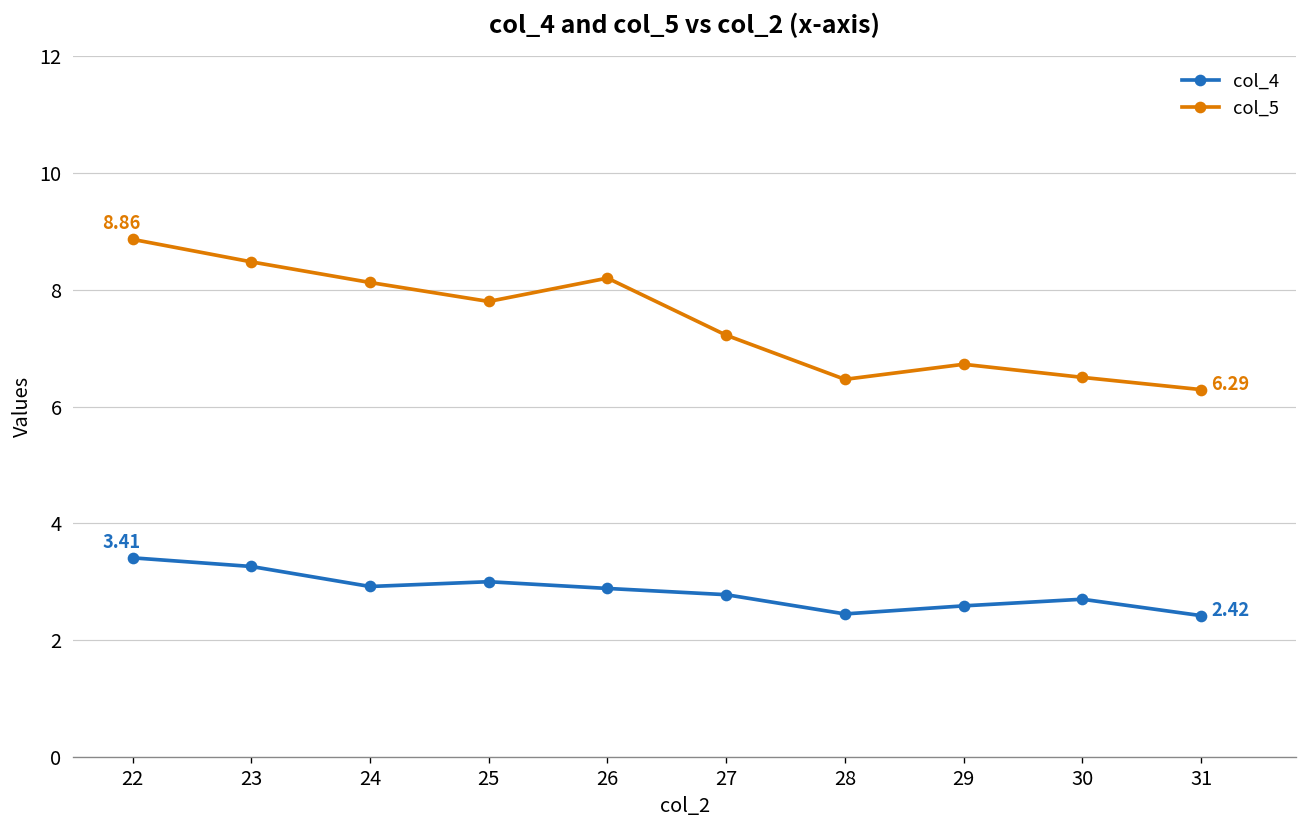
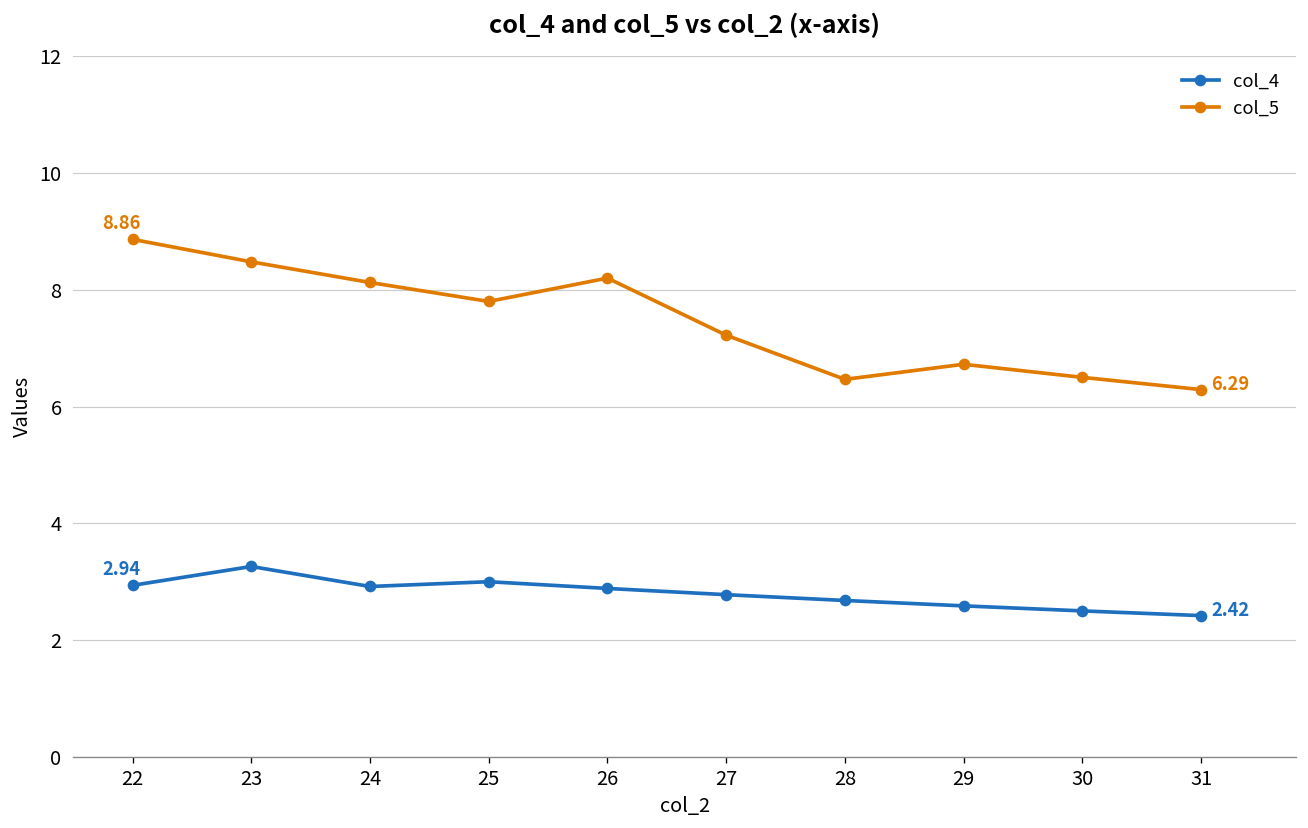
col_4, 22: 3.41 -> 2.94
col_4, 28: 2.4 -> 2.7
col_4, 30: 2.7 -> 2.5
